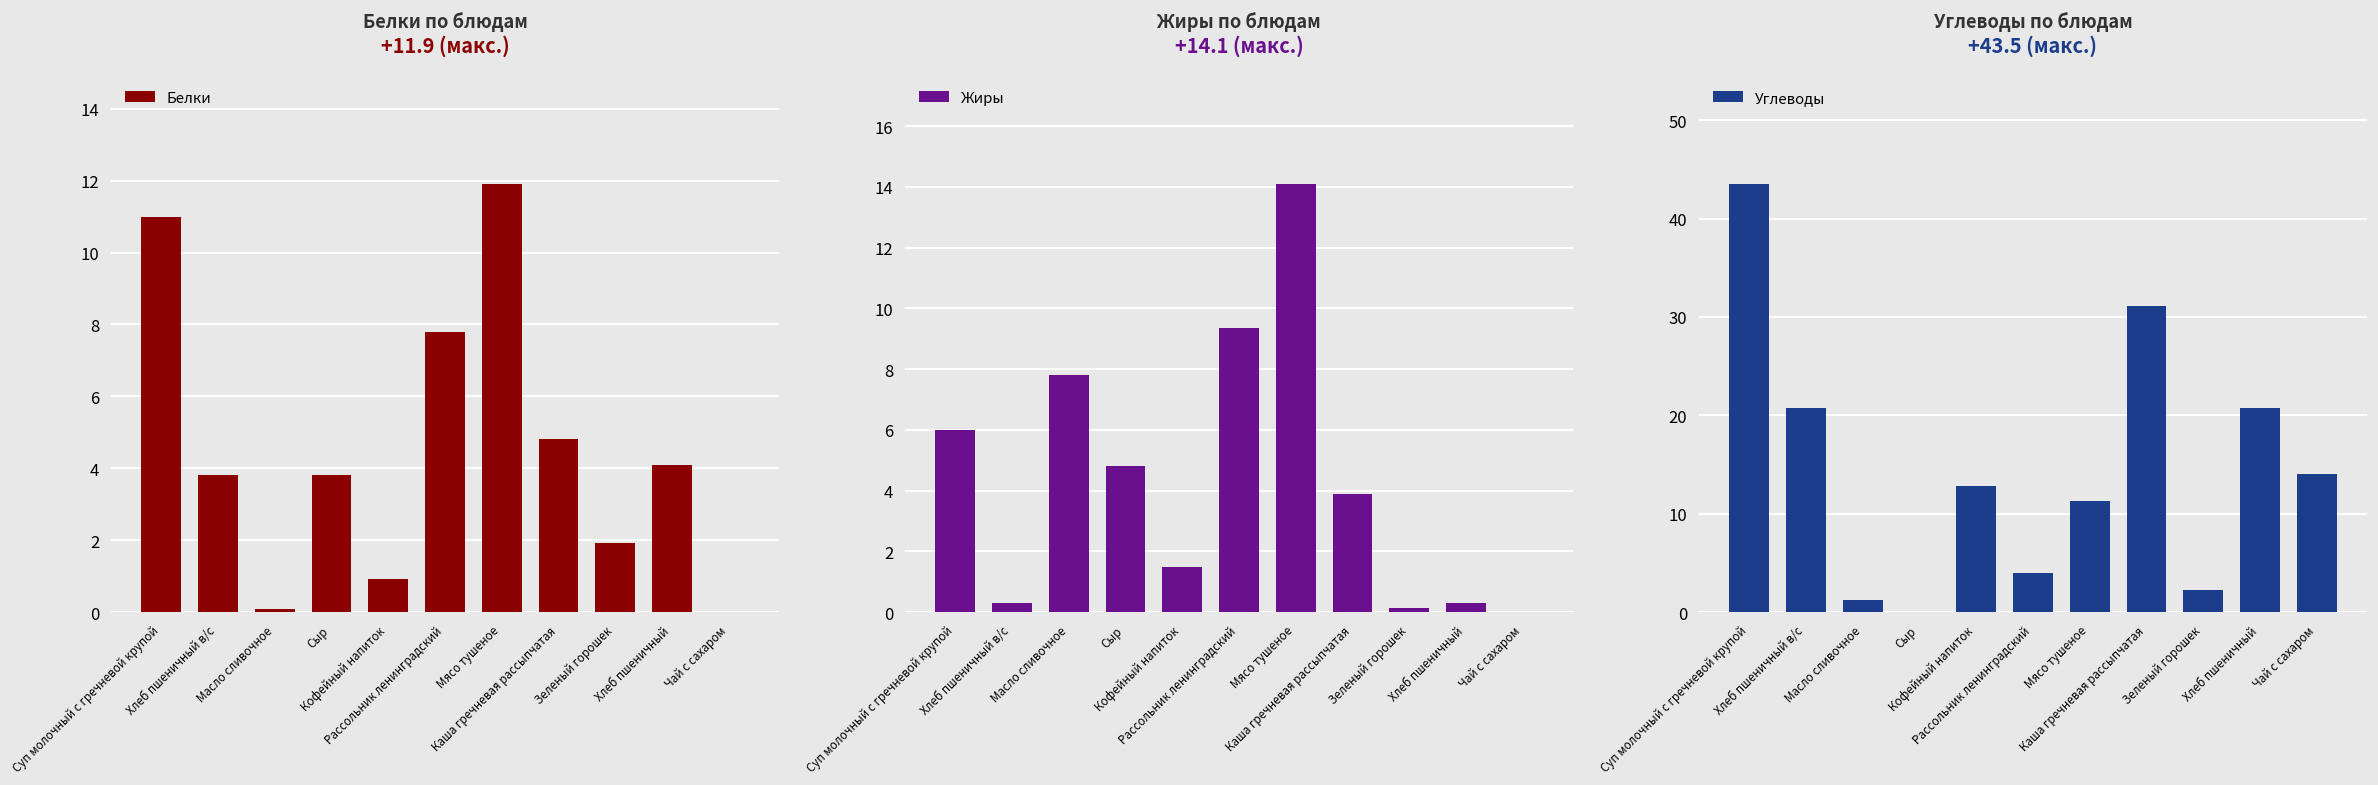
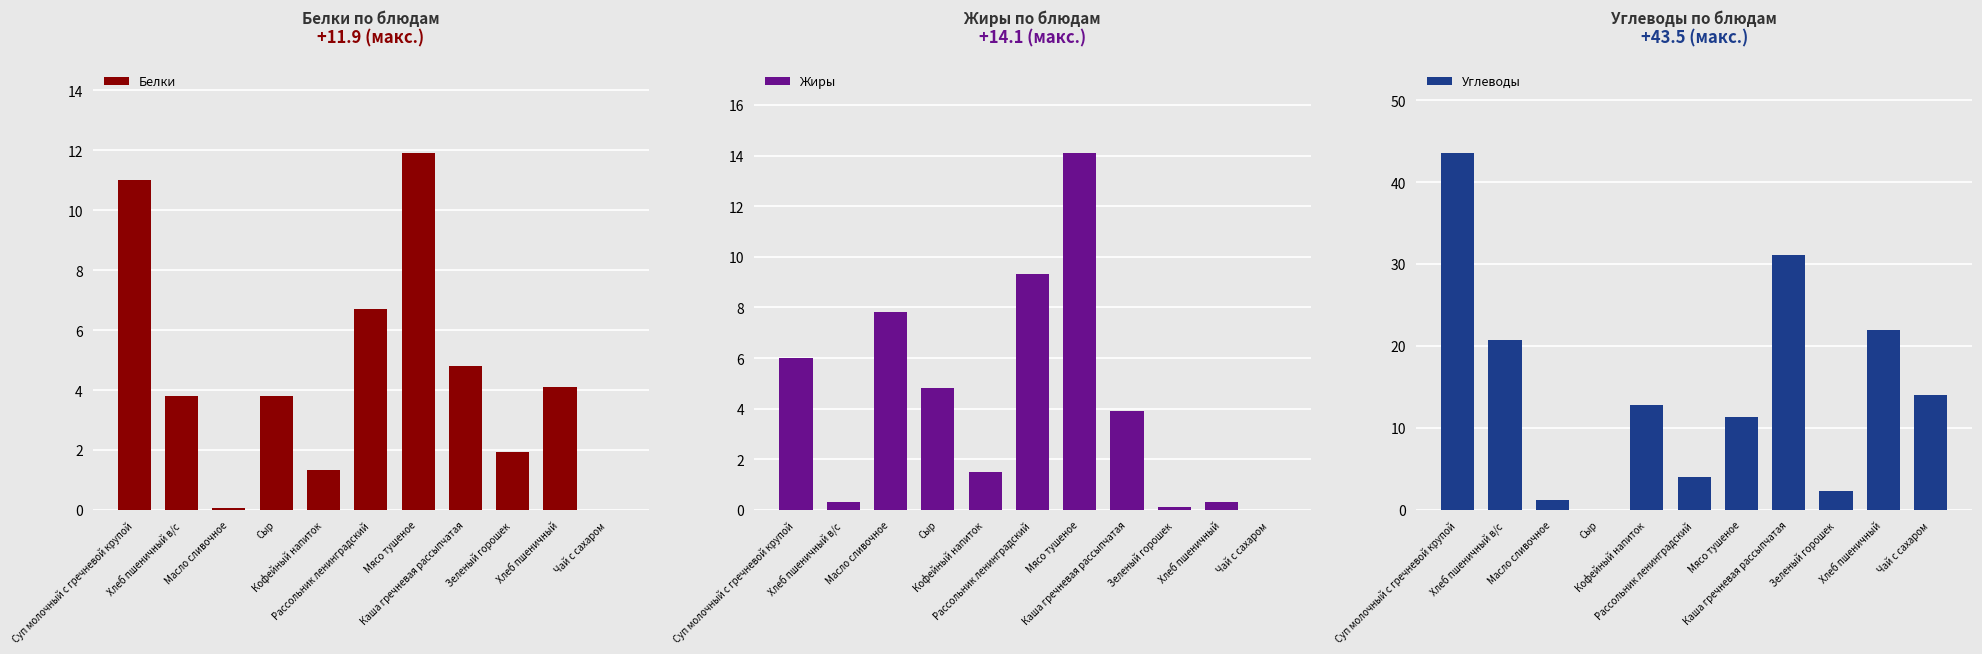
Белки по блюдам, Кофейный напиток: 0.9 -> 1.3
Белки по блюдам, Рассольник ленинградский: 7.8 -> 6.7
Углеводы по блюдам, Хлеб пшеничный: 21 -> 22
